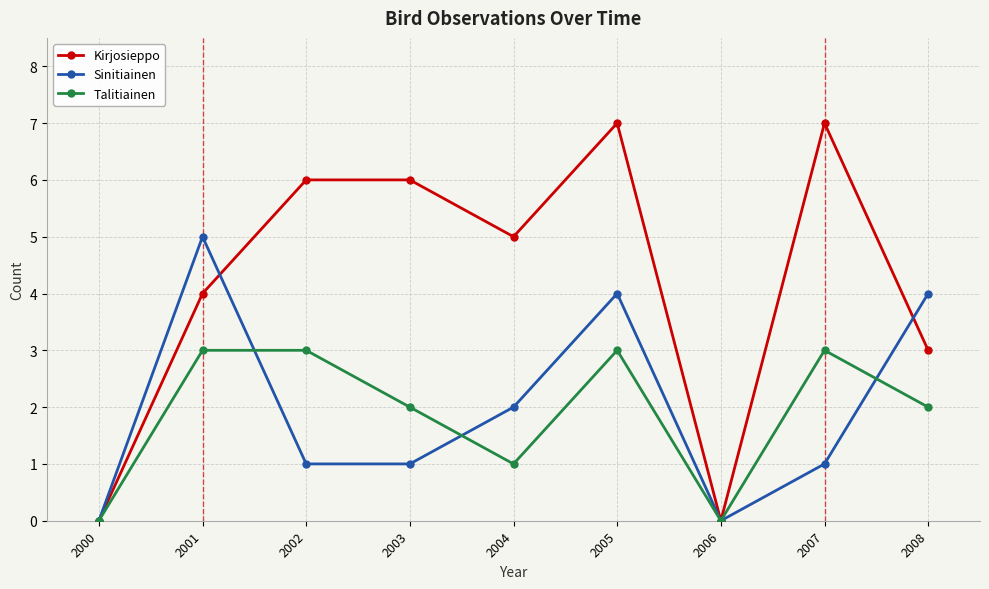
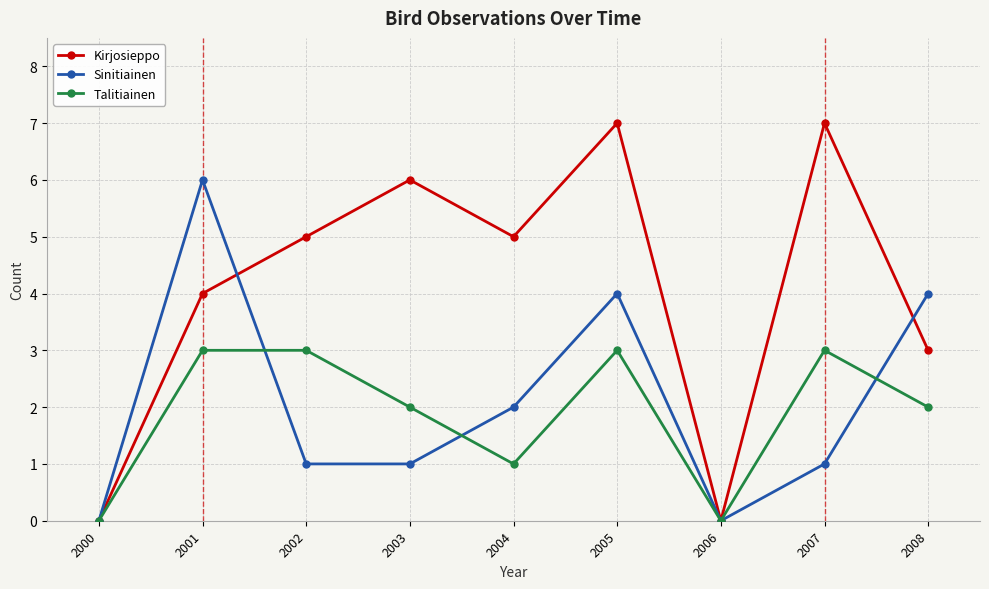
Sinitiainen, 2001: 5 -> 6
Kirjosieppo, 2002: 6 -> 5
